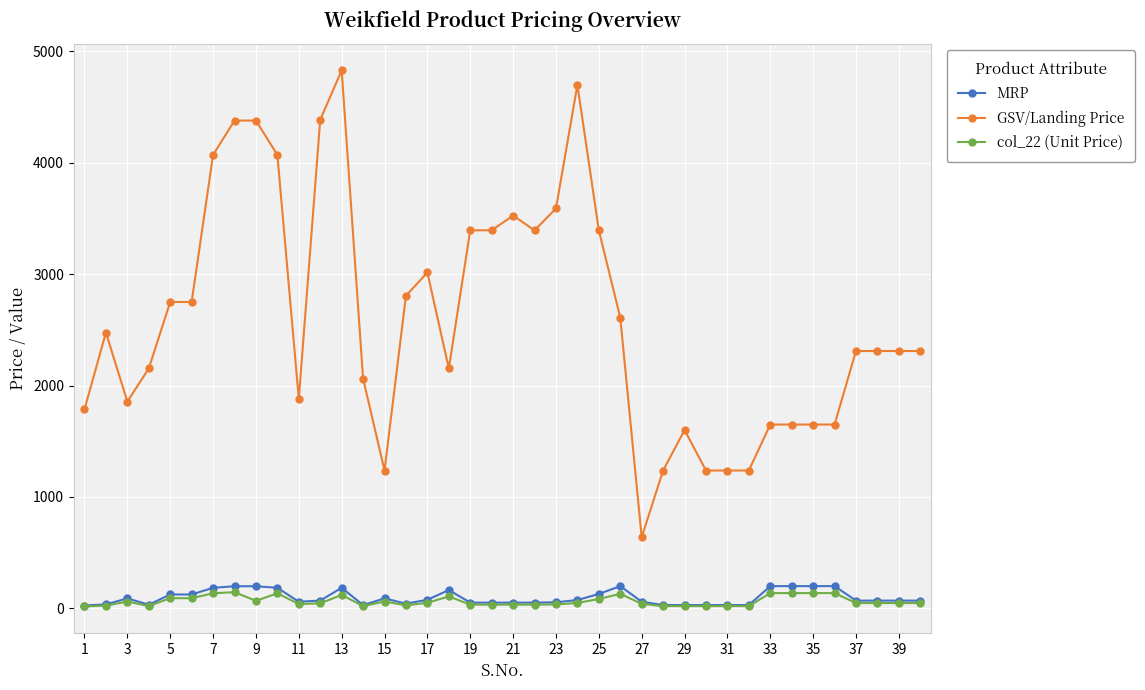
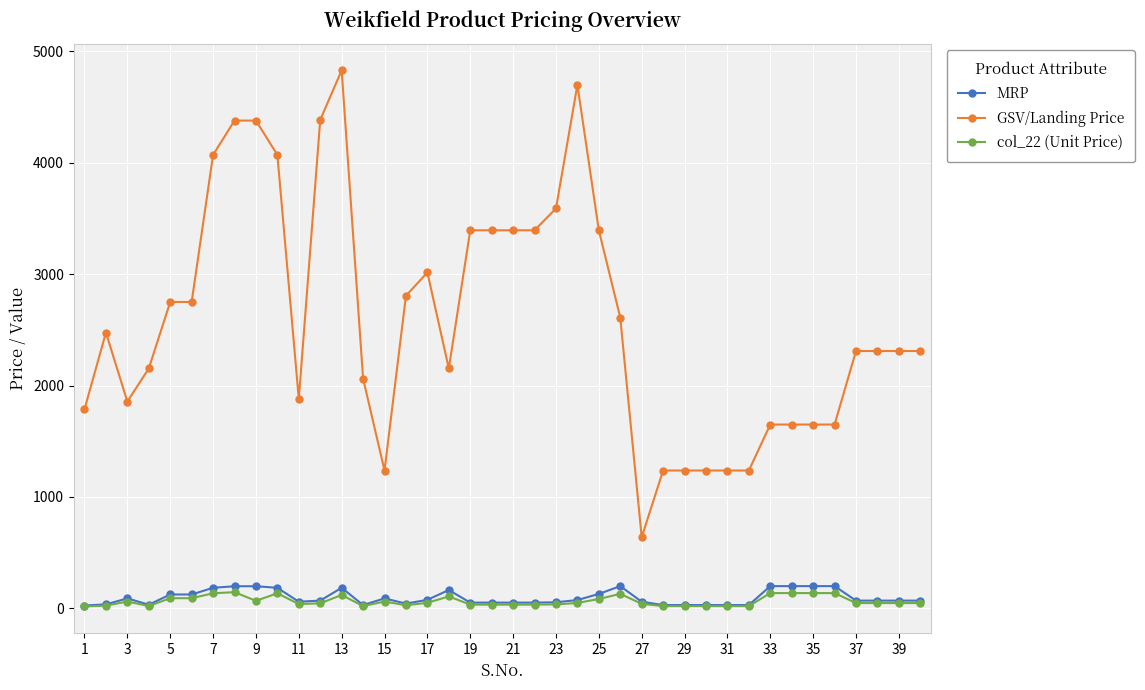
GSV/Landing Price, 21: 3530 -> 3390
GSV/Landing Price, 29: 1600 -> 1240
